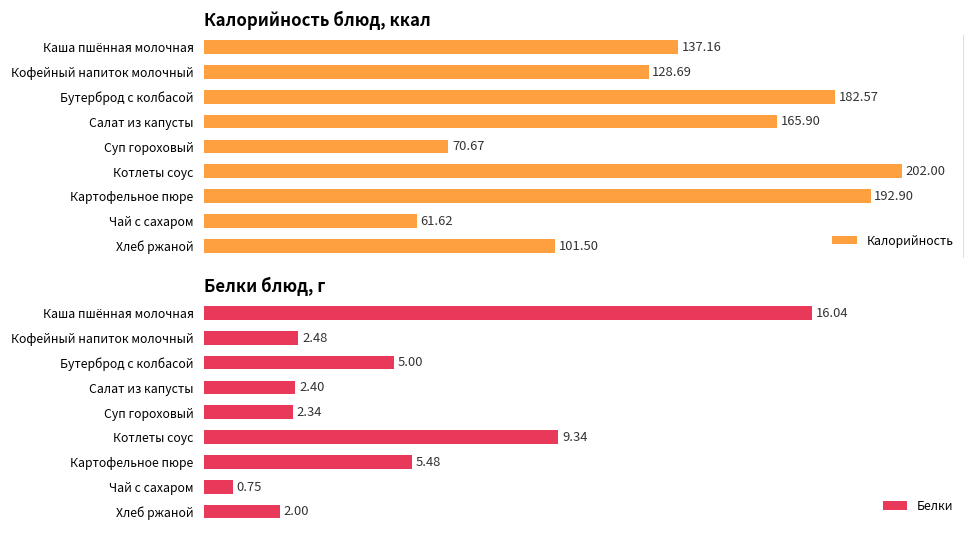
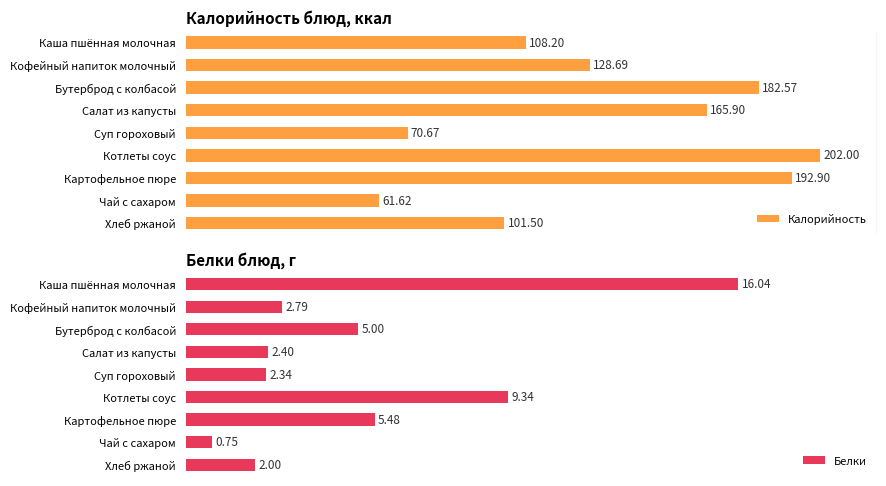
Калорийность блюд, ккал, Каша пшённая молочная: 137.16 -> 108.20
Белки блюд, г, Кофейный напиток молочный: 2.48 -> 2.79
